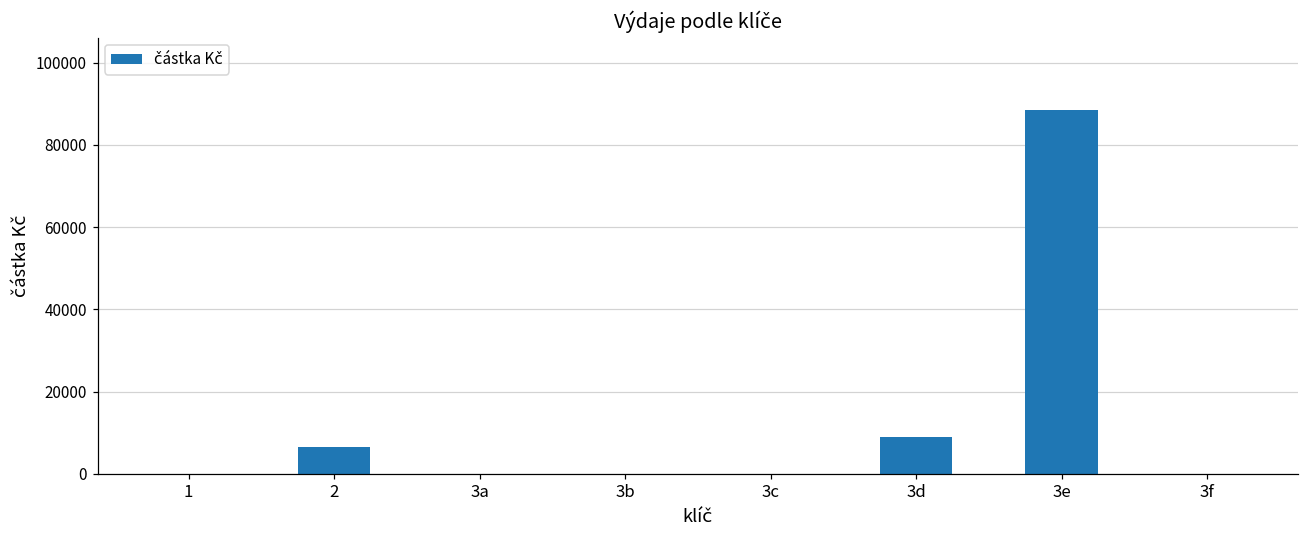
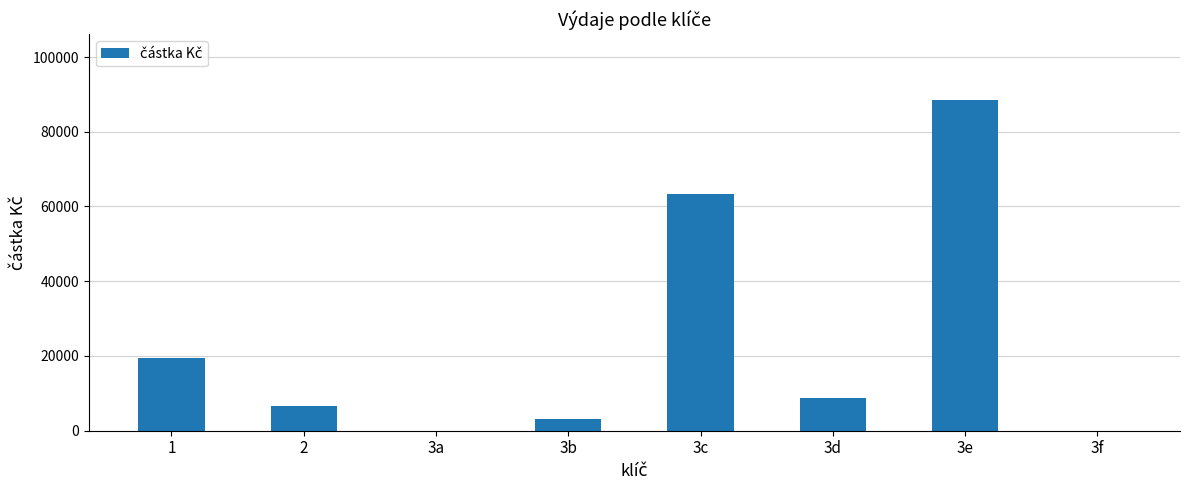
1: 0 -> 20000
3b: 0 -> 3000
3c: 0 -> 63000
